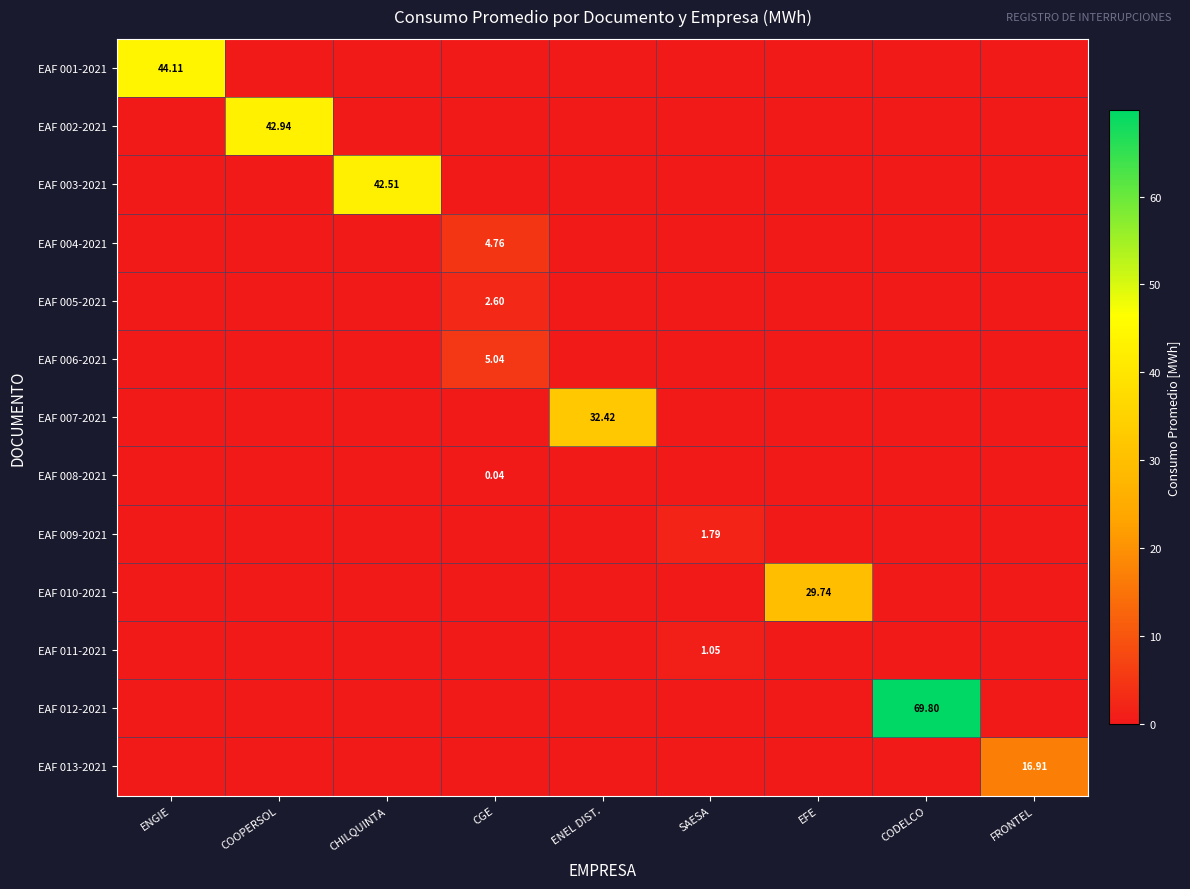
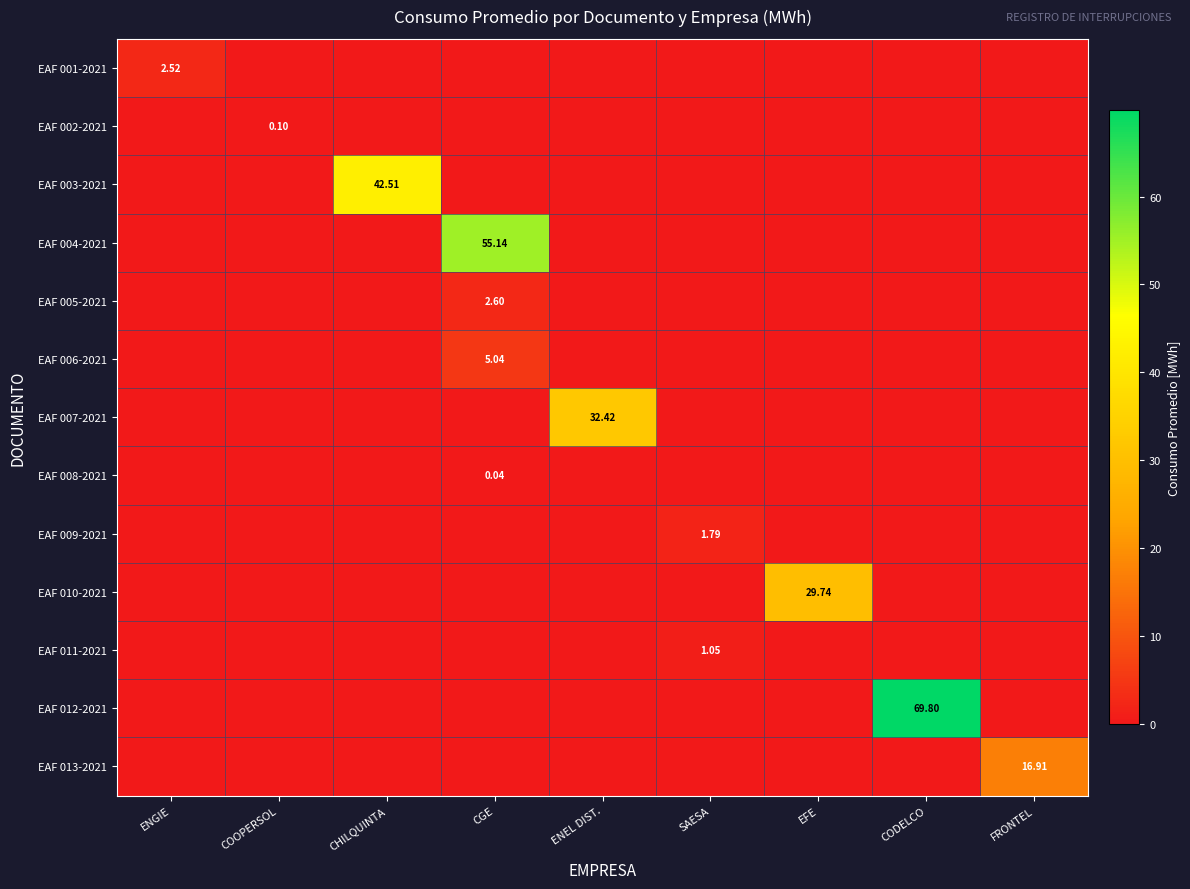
EAF 001-2021, ENGIE: 44.11 -> 2.52
EAF 002-2021, COOPERSOL: 42.94 -> 0.10
EAF 004-2021, CGE: 4.76 -> 55.14
